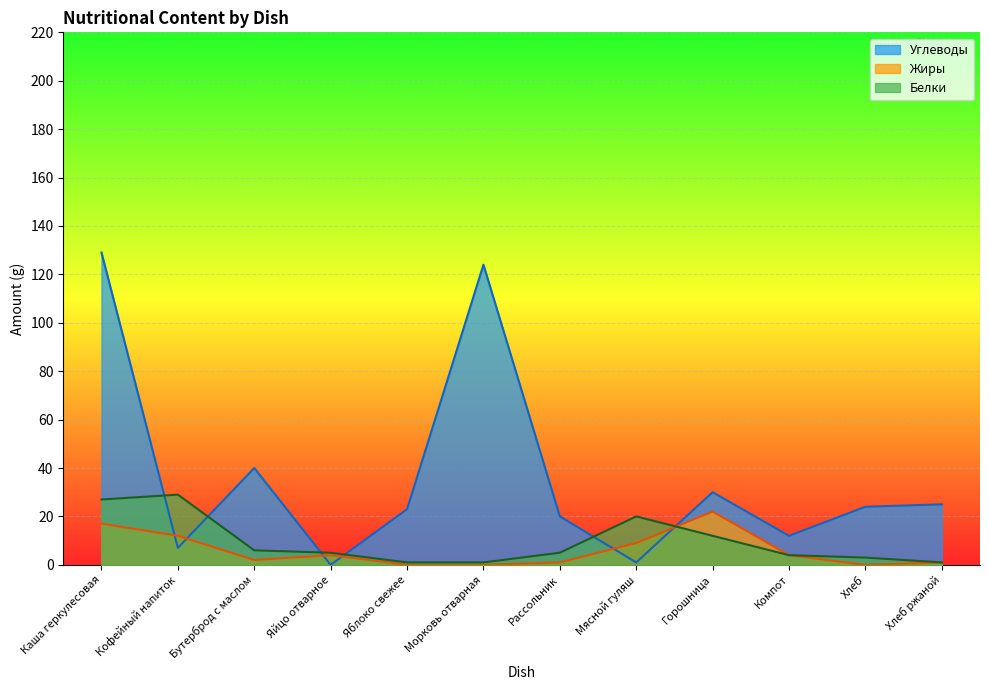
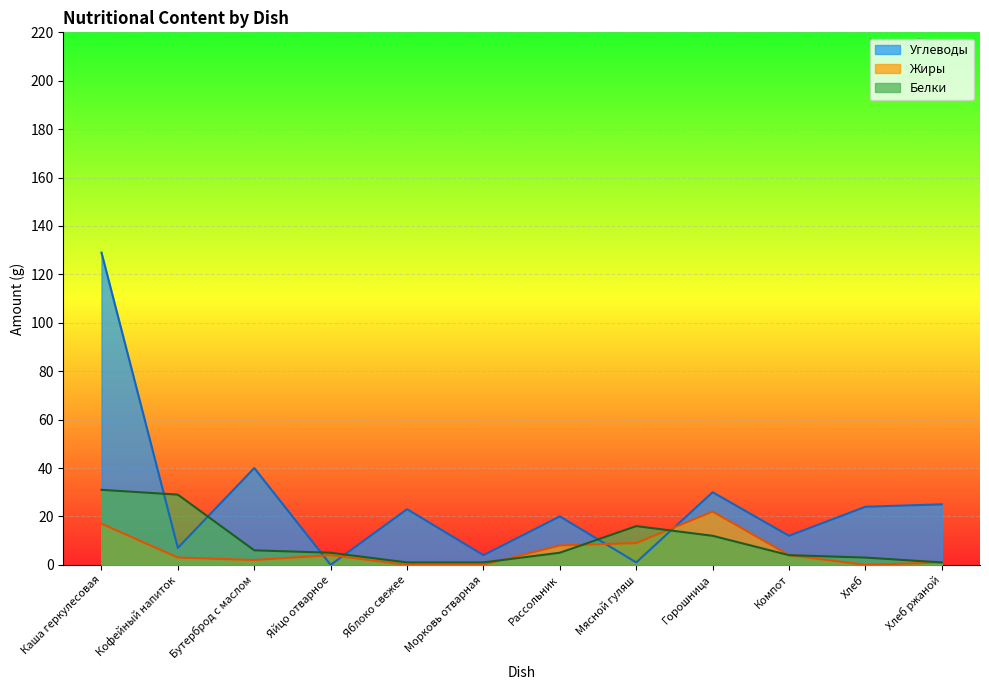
Белки, Каша геркулесовая: 27 -> 31
Жиры, Кофейный напиток: 12 -> 3
Углеводы, Морковь отварная: 124 -> 4
Жиры, Рассольник: 1 -> 8
Белки, Мясной гуляш: 20 -> 16
